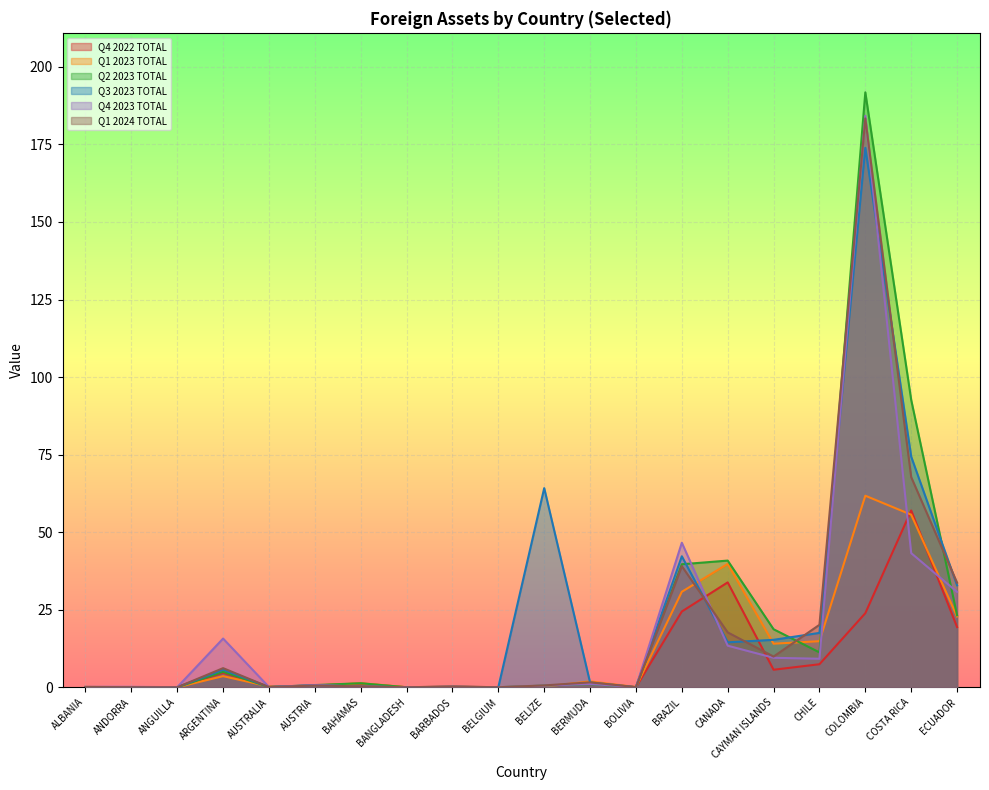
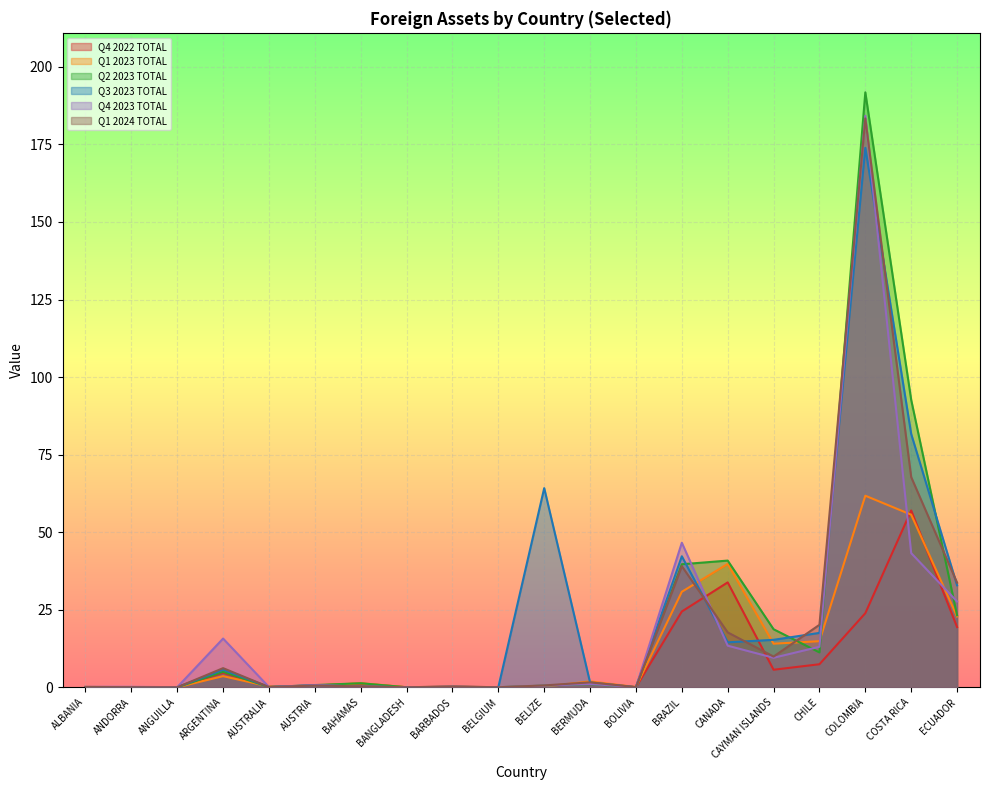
Q4 2023 TOTAL, CHILE: 9 -> 13
Q3 2023 TOTAL, COSTA RICA: 74 -> 82
Q4 2023 TOTAL, ECUADOR: 31 -> 28
